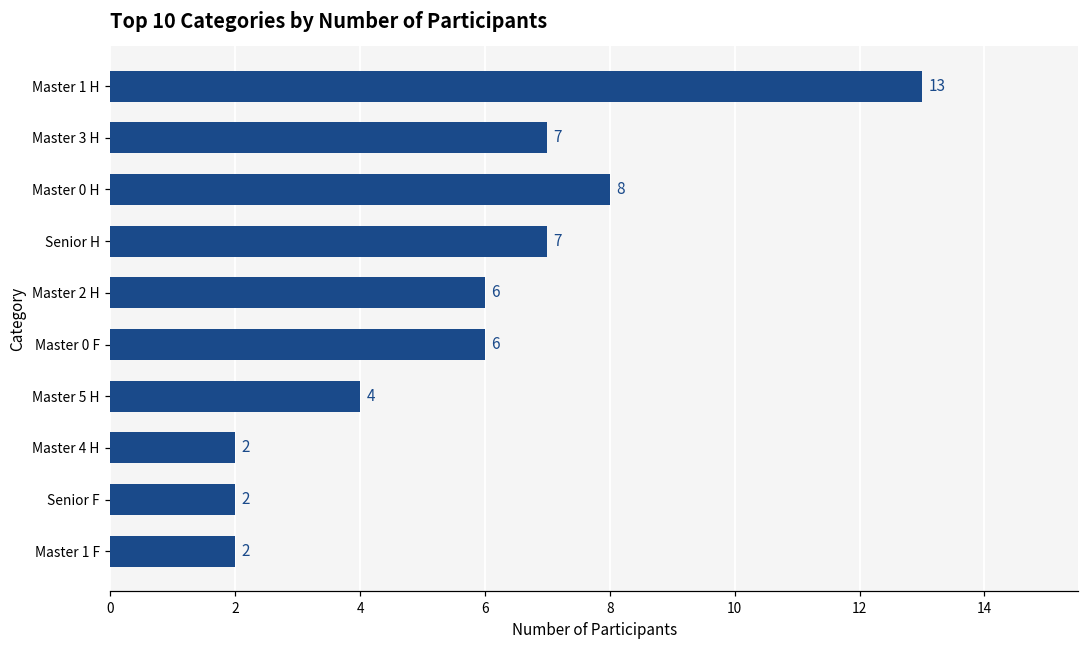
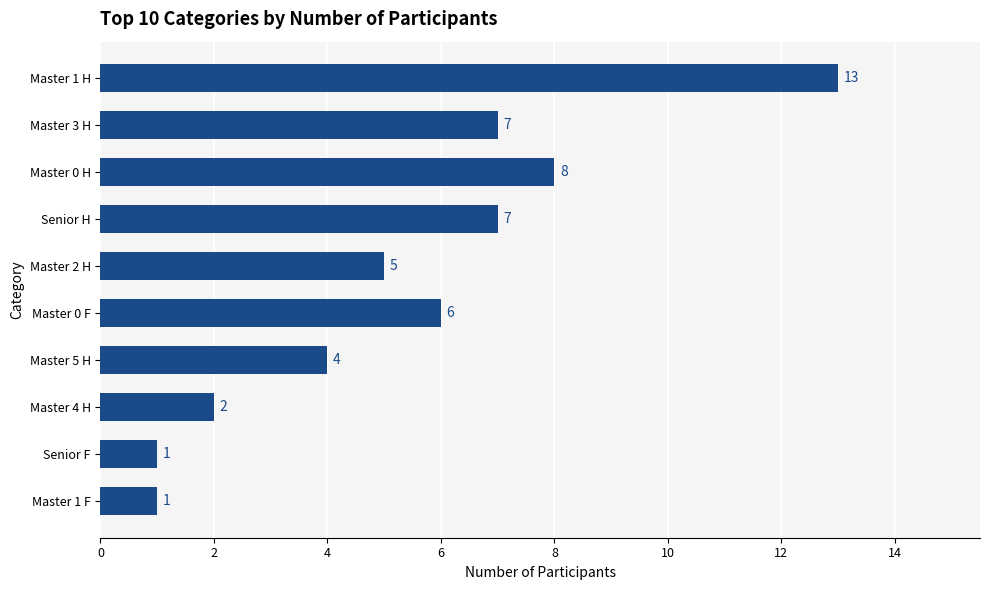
Master 2 H: 6 -> 5
Senior F: 2 -> 1
Master 1 F: 2 -> 1
